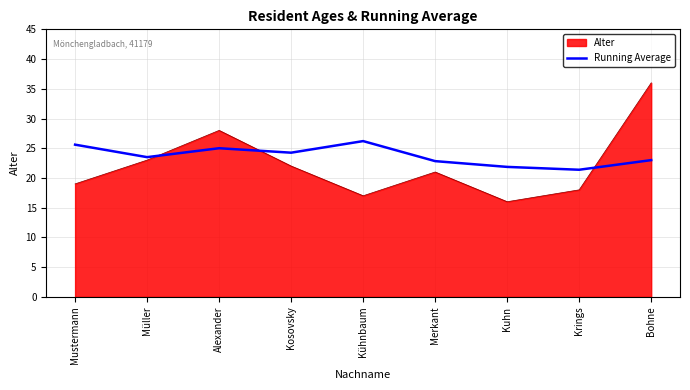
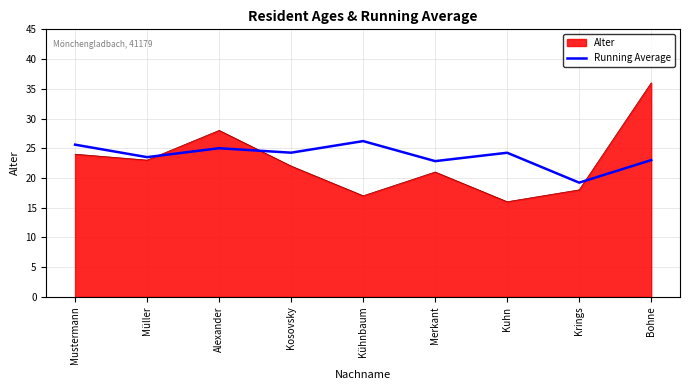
Alter, Mustermann: 19 -> 24
Running Average, Kuhn: 22 -> 24
Running Average, Krings: 21 -> 19
